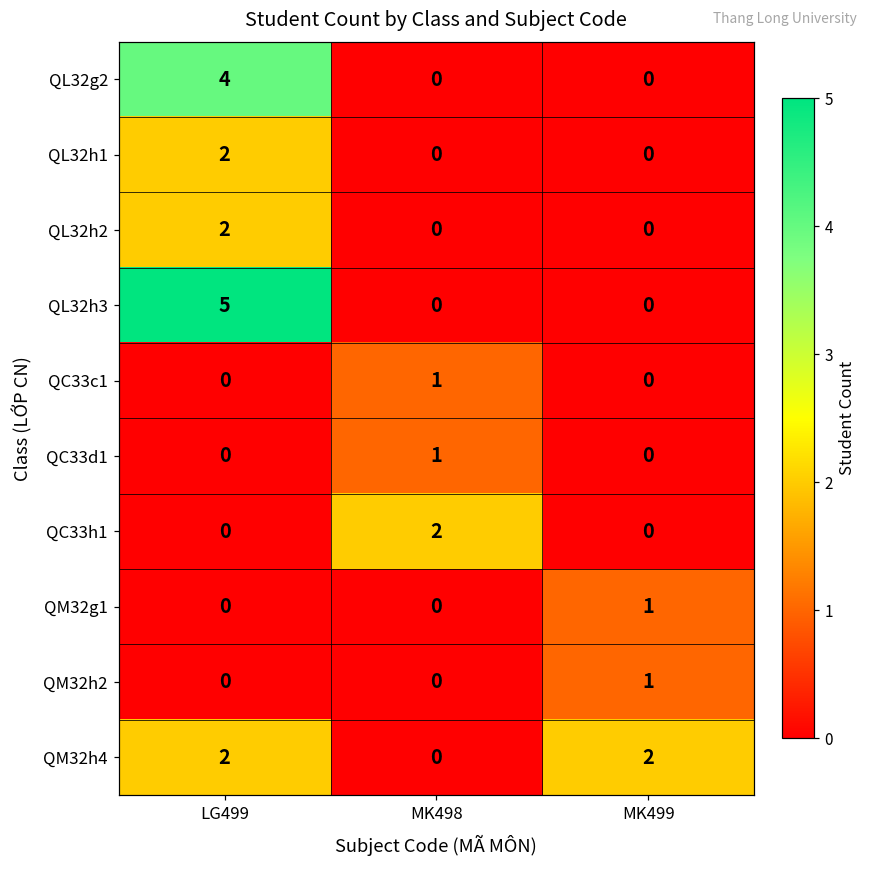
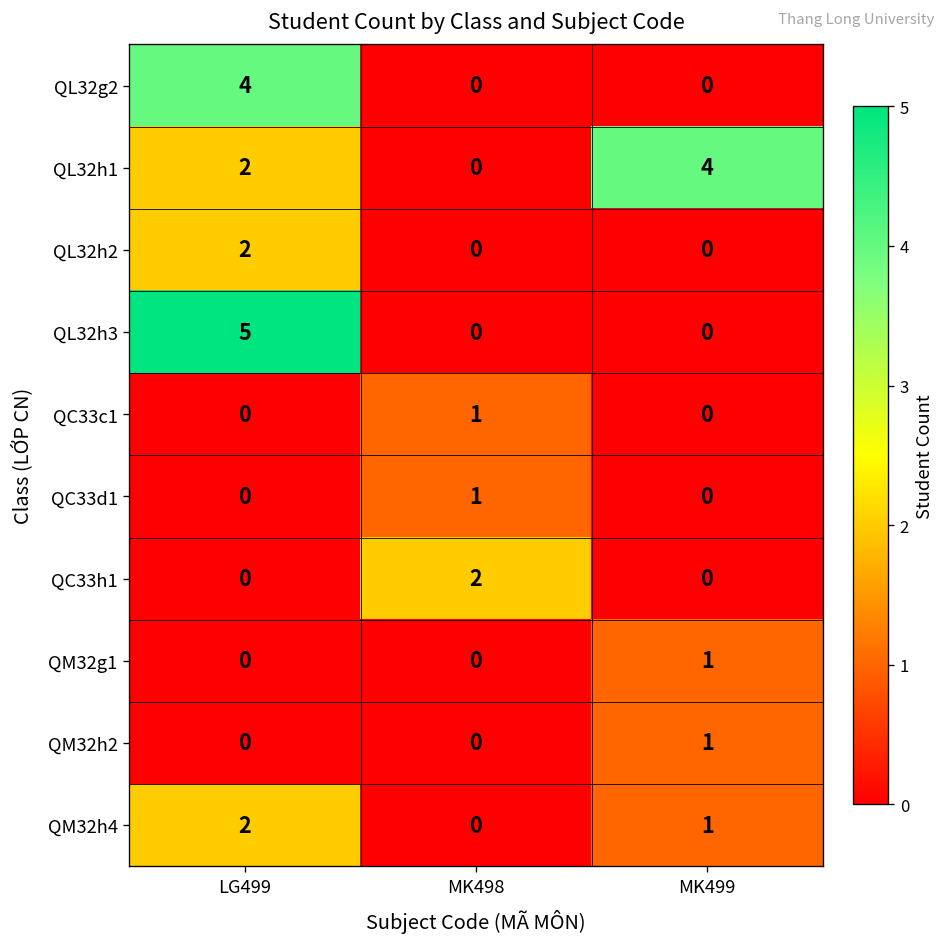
QL32h1, MK499: 0 -> 4
QM32h4, MK499: 2 -> 1
